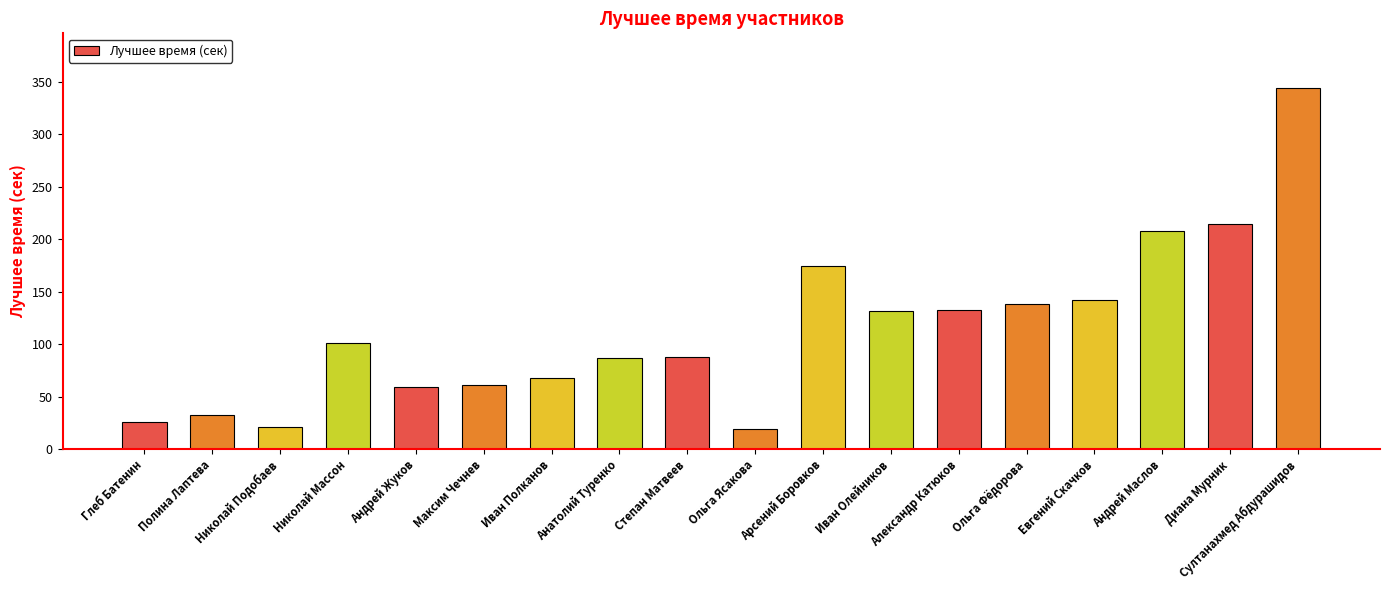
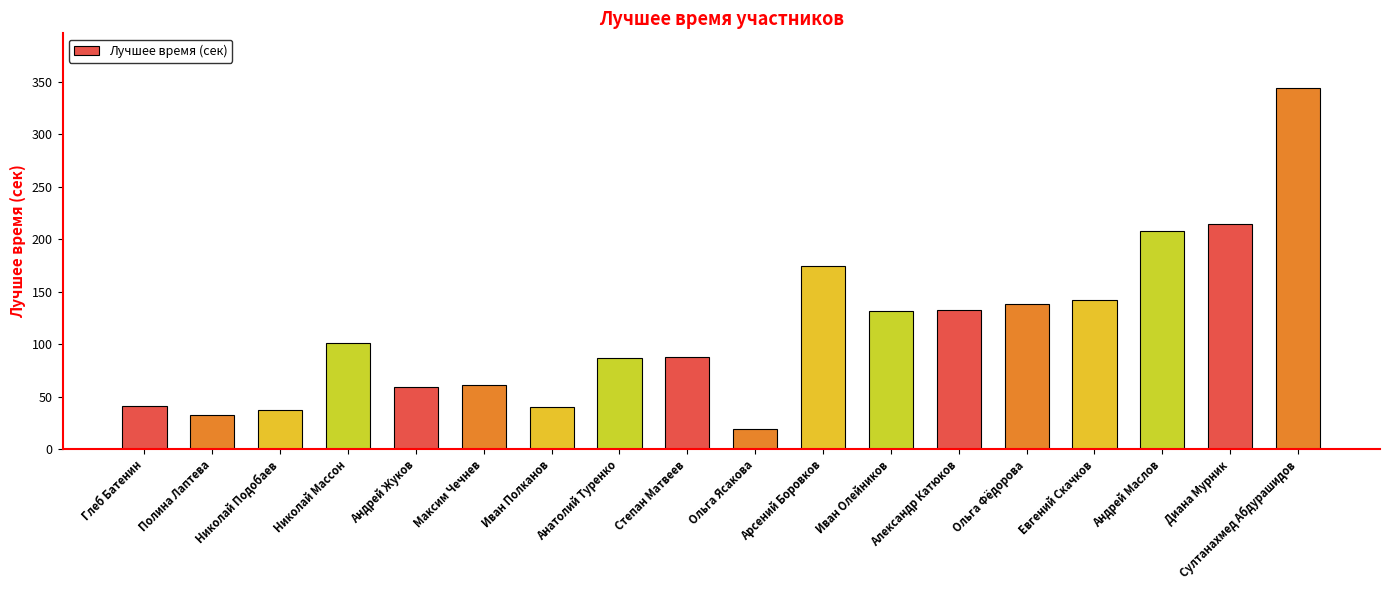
Глеб Батенин: 26 -> 41
Николай Подобаев: 21 -> 38
Иван Полканов: 67 -> 40
